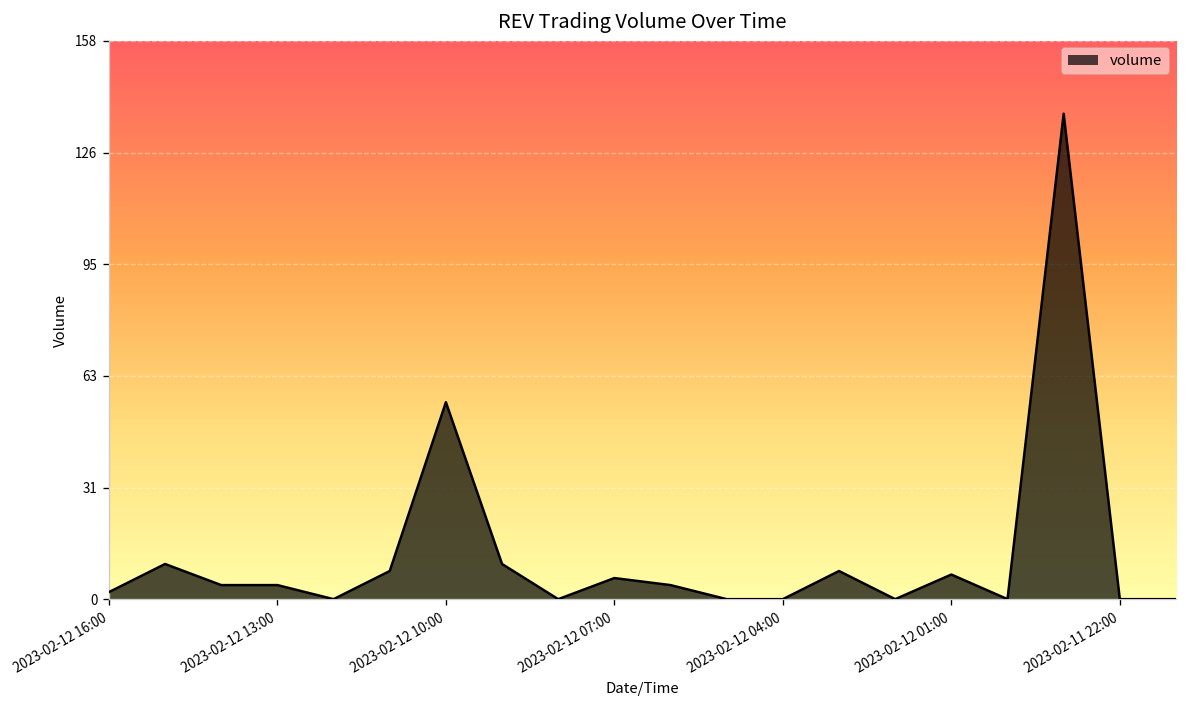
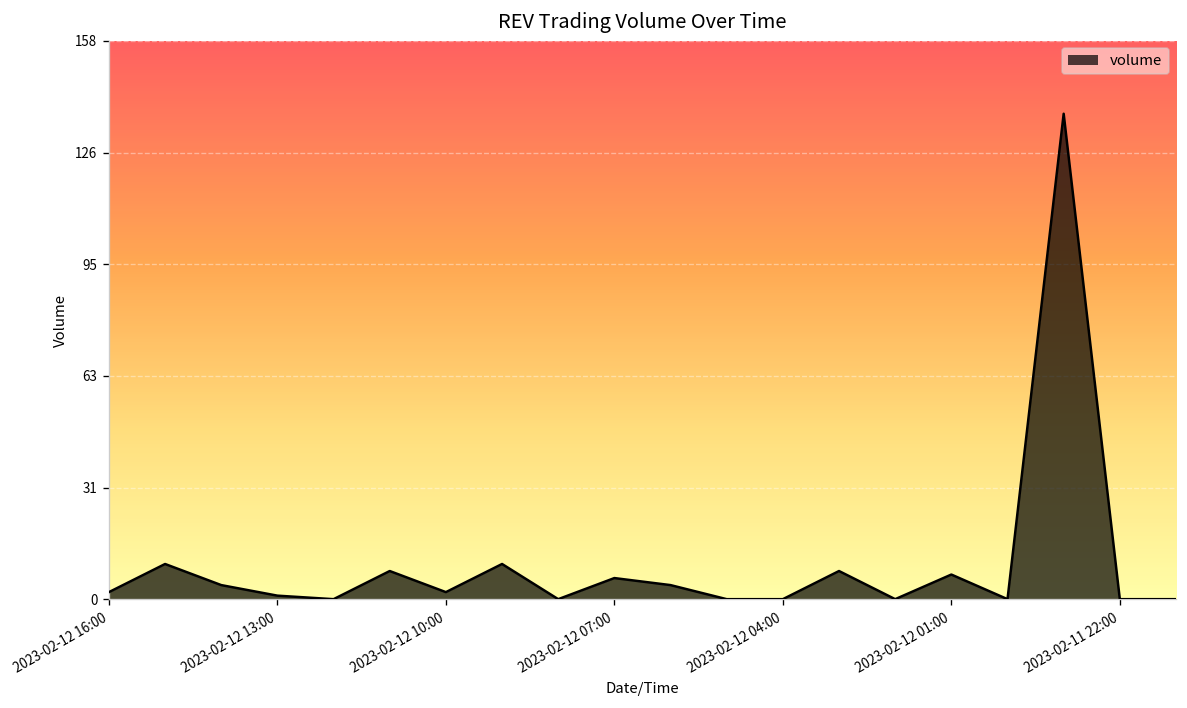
2023-02-12 13:00: 4 -> 1
2023-02-12 10:00: 56 -> 2
